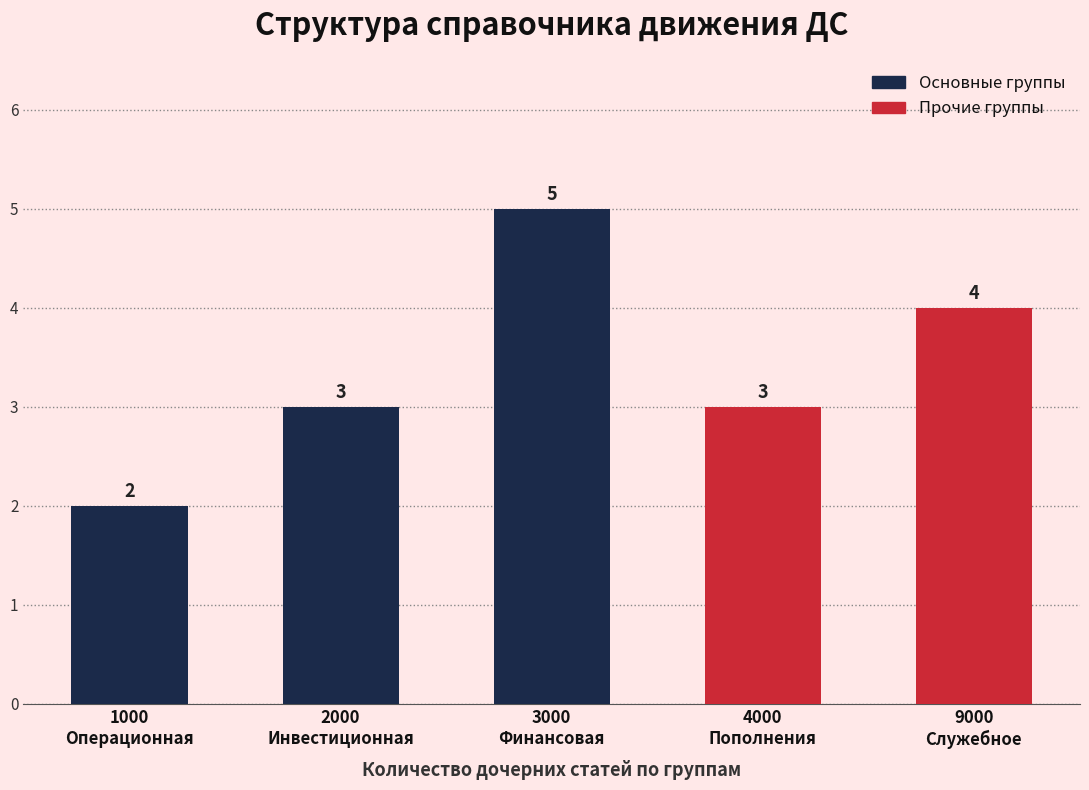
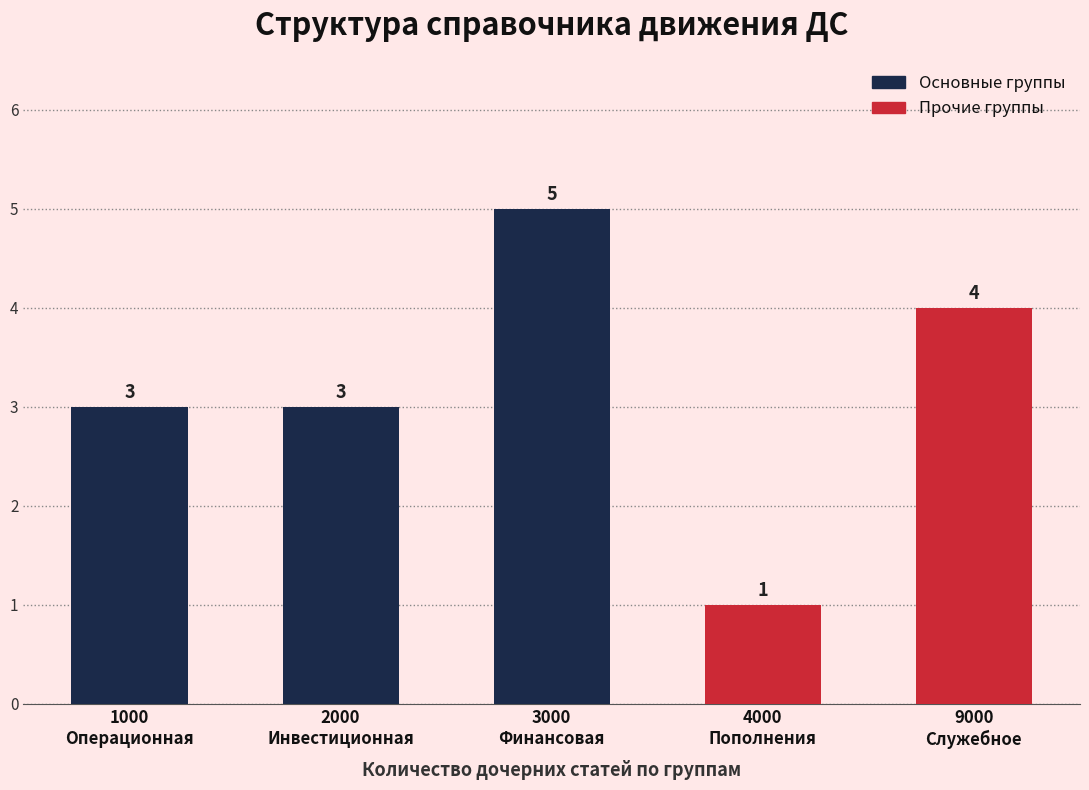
1000 Операционная: 2 -> 3
4000 Пополнения: 3 -> 1
